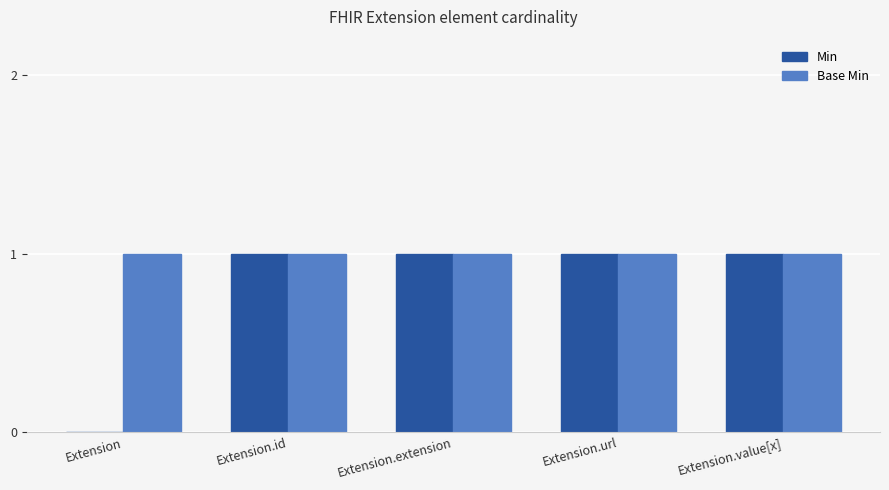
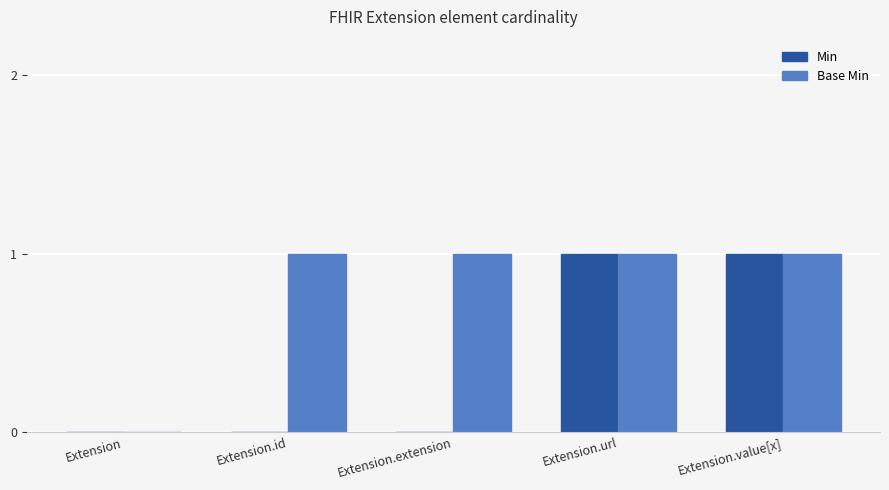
Base Min, Extension: 1 -> 0
Min, Extension.id: 1 -> 0
Min, Extension.extension: 1 -> 0
